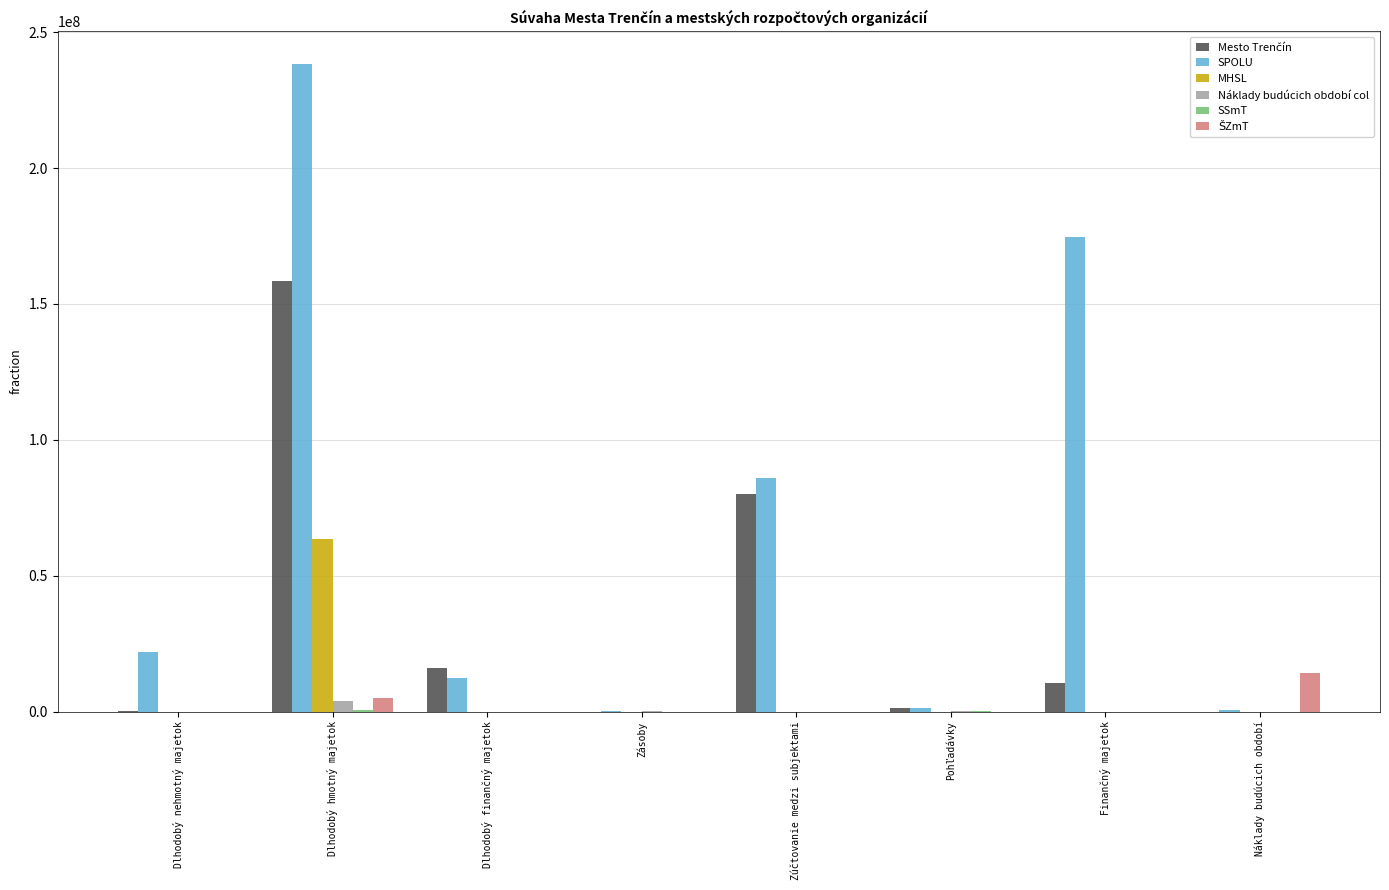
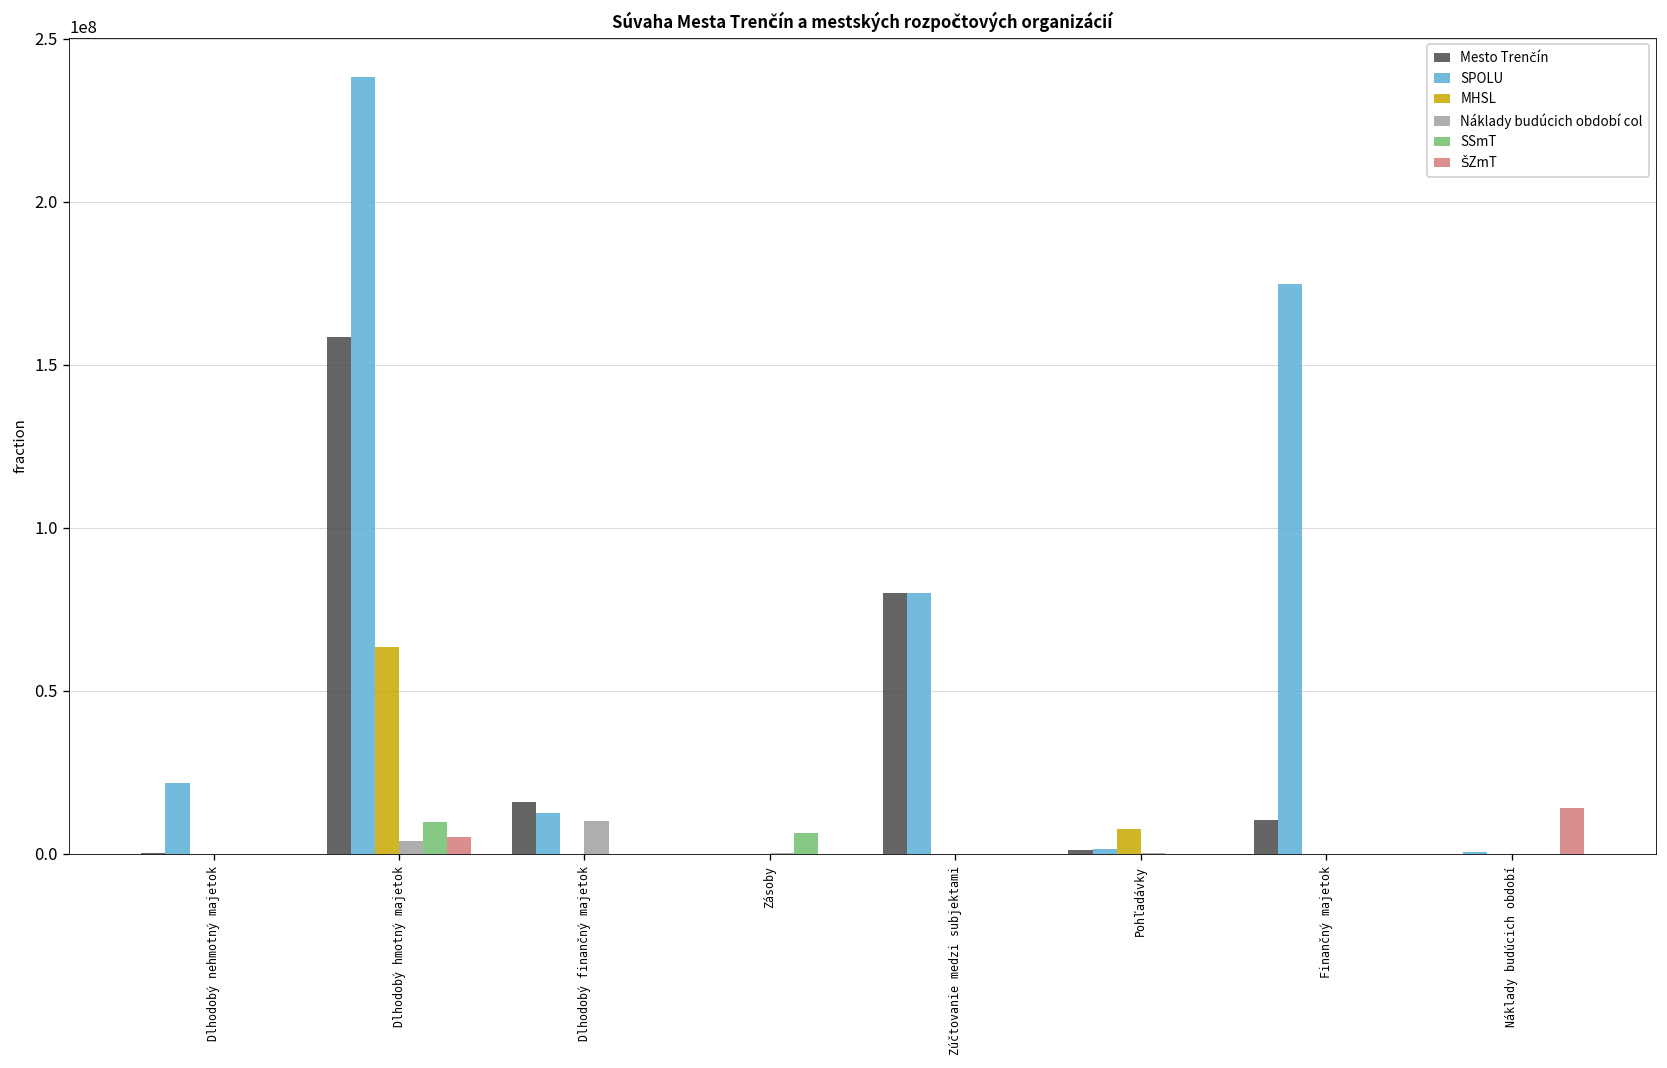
SSmT, Dlhodobý hmotný majetok: 1000000 -> 10000000
Náklady budúcich období col, Dlhodobý finančný majetok: 0 -> 10000000
SSmT, Zásoby: 0 -> 6000000
SPOLU, Zúčtovanie medzi subjektami: 86000000 -> 80000000
MHSL, Pohľadávky: 0 -> 8000000
